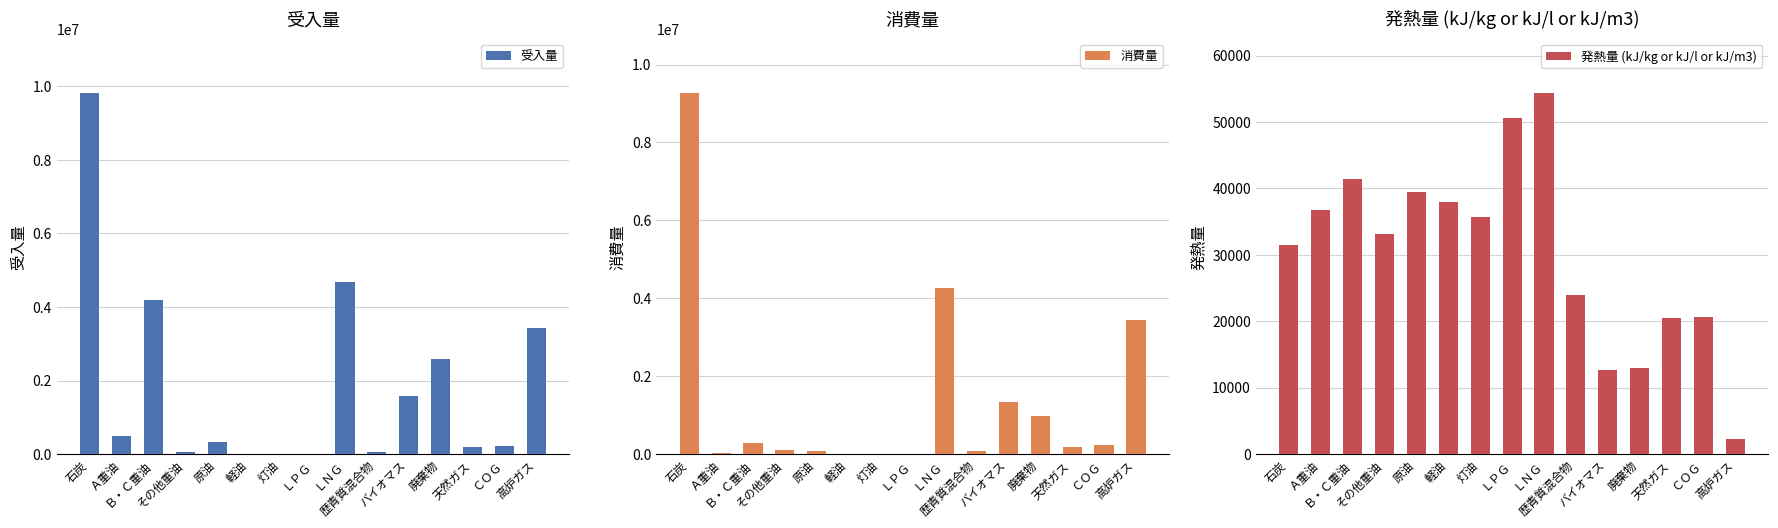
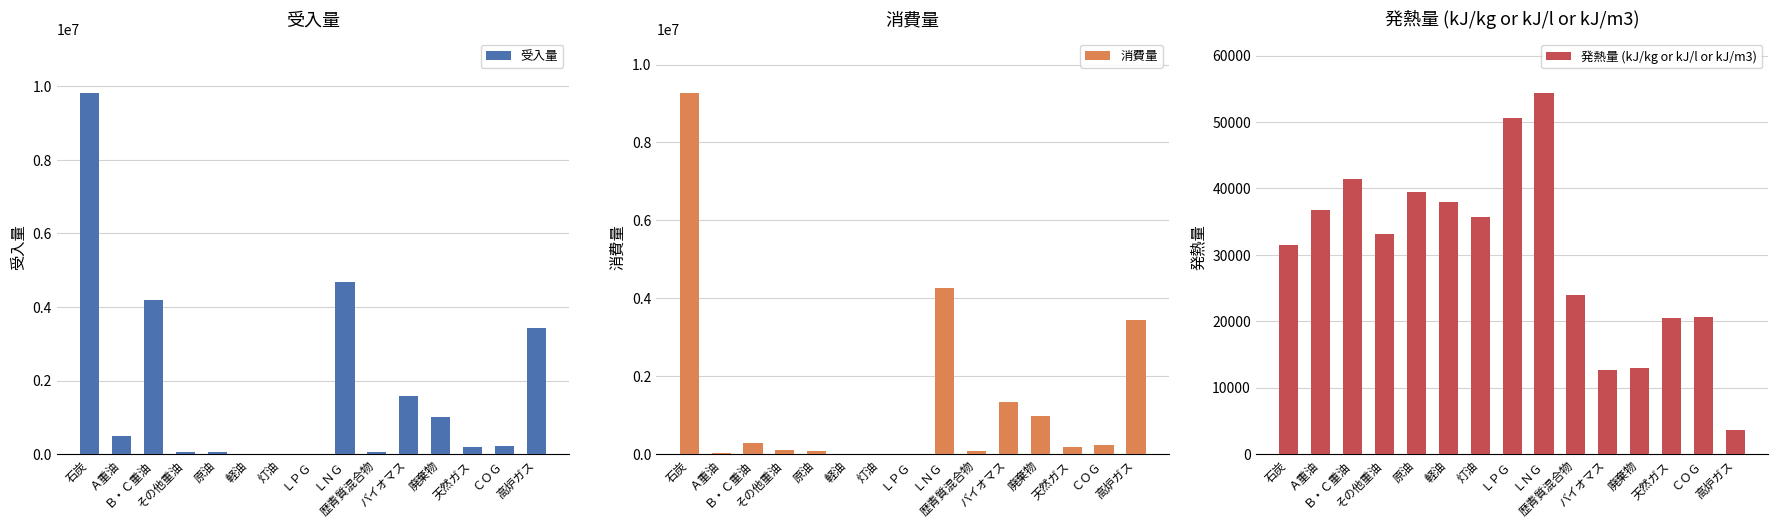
受入量, 原油: 300000 -> 100000
受入量, 廃棄物: 2600000 -> 1000000
発熱量 (kJ/kg or kJ/l or kJ/m3), 高炉ガス: 2000 -> 4000
